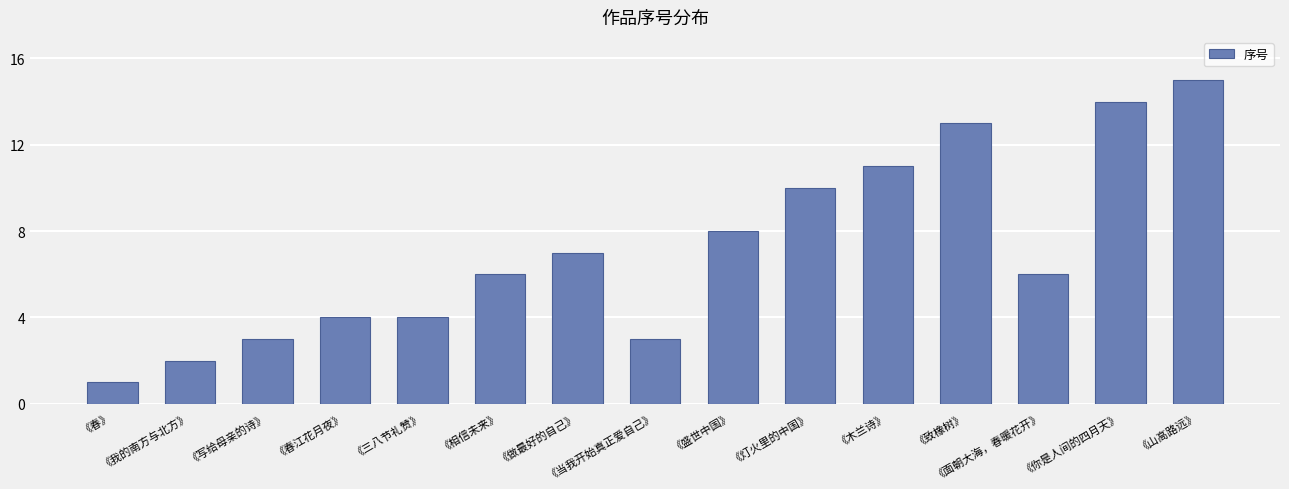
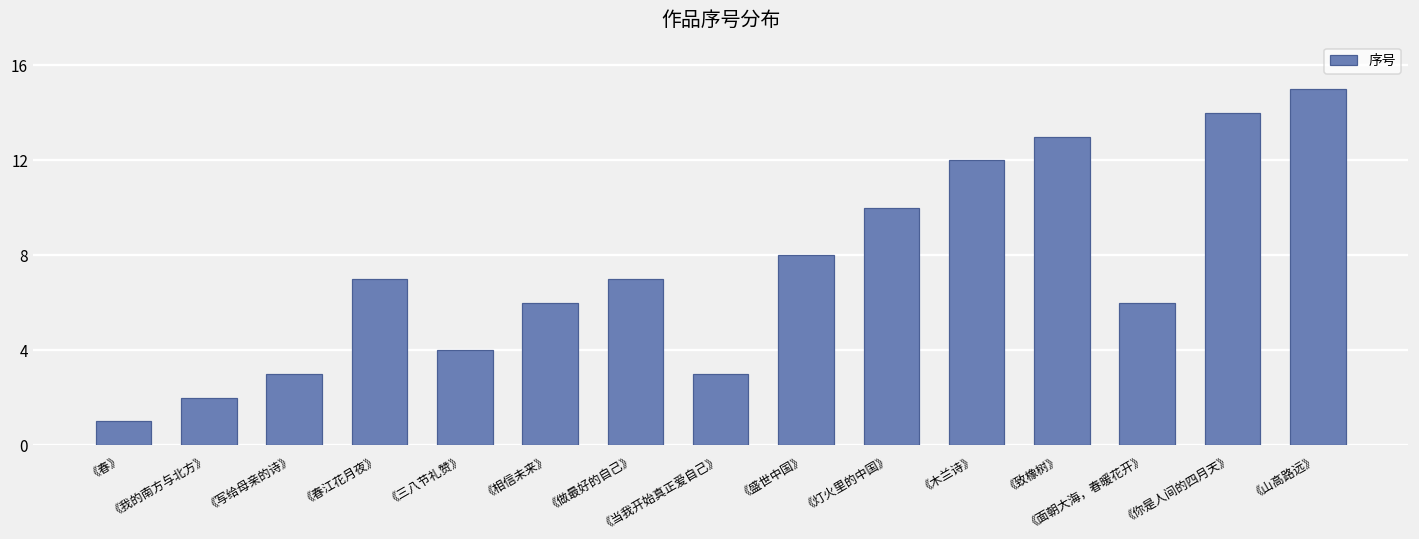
《春江花月夜》: 4 -> 7
《木兰诗》: 11 -> 12
